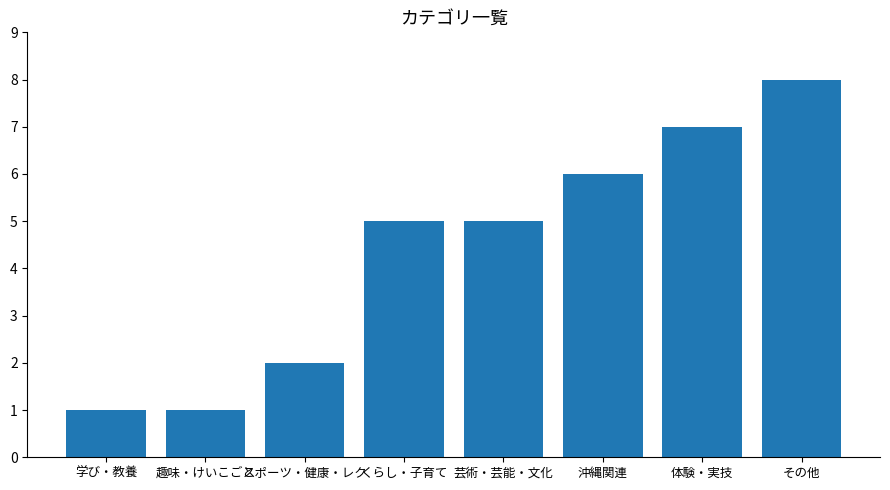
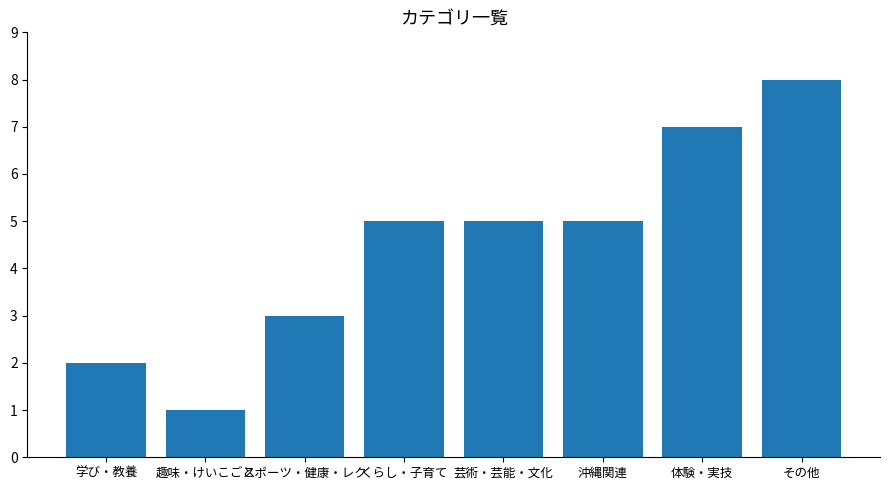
学び・教養: 1 -> 2
スポーツ・健康・レク: 2 -> 3
沖縄関連: 6 -> 5
